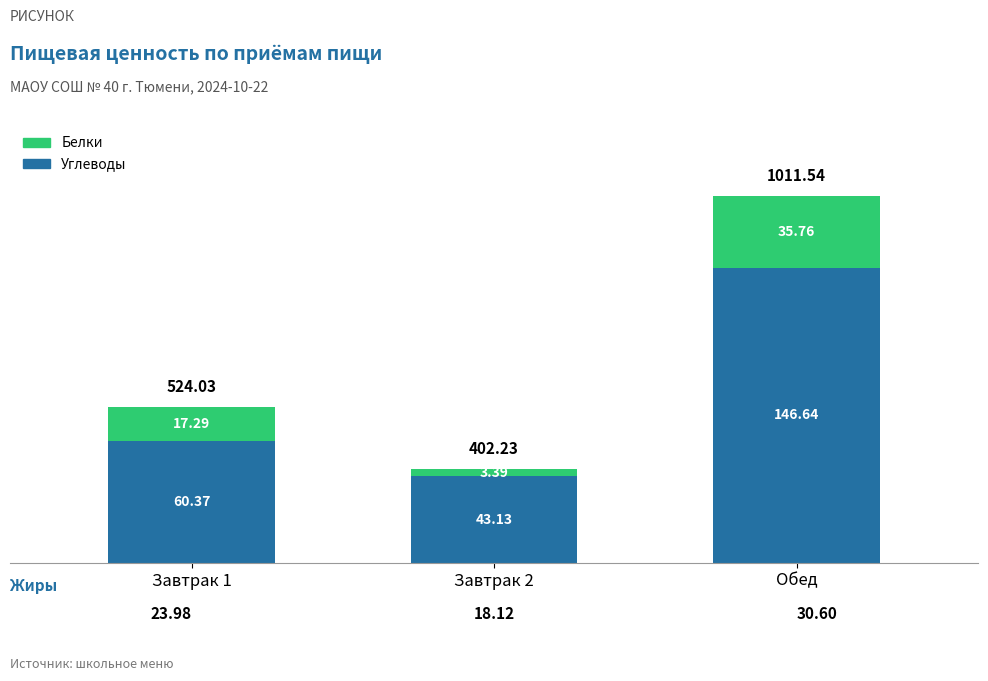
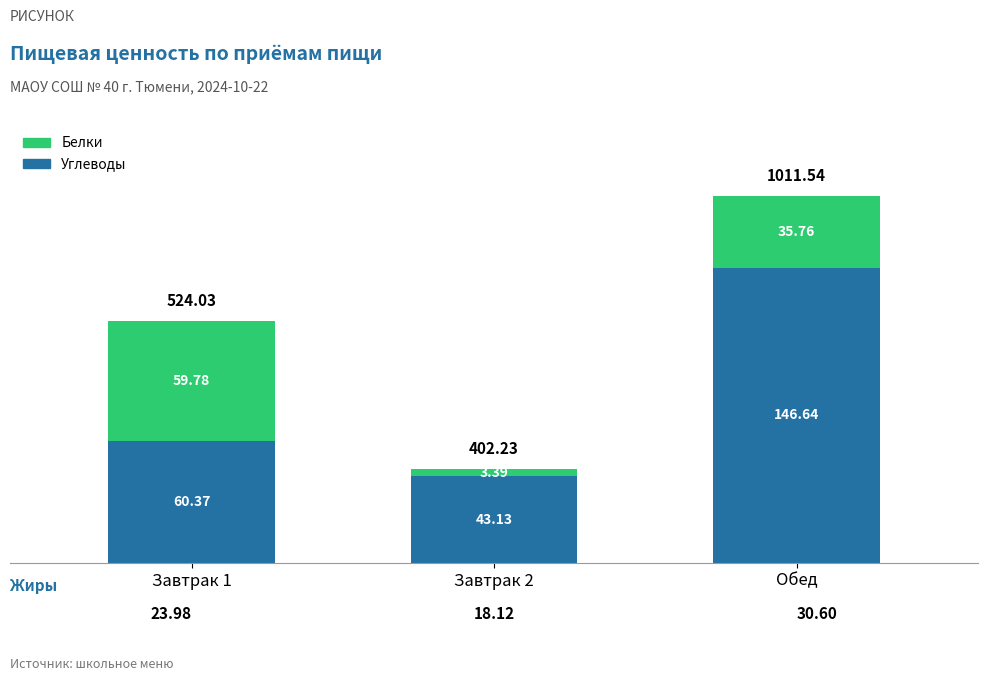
Белки, Завтрак 1: 17.29 -> 59.78
